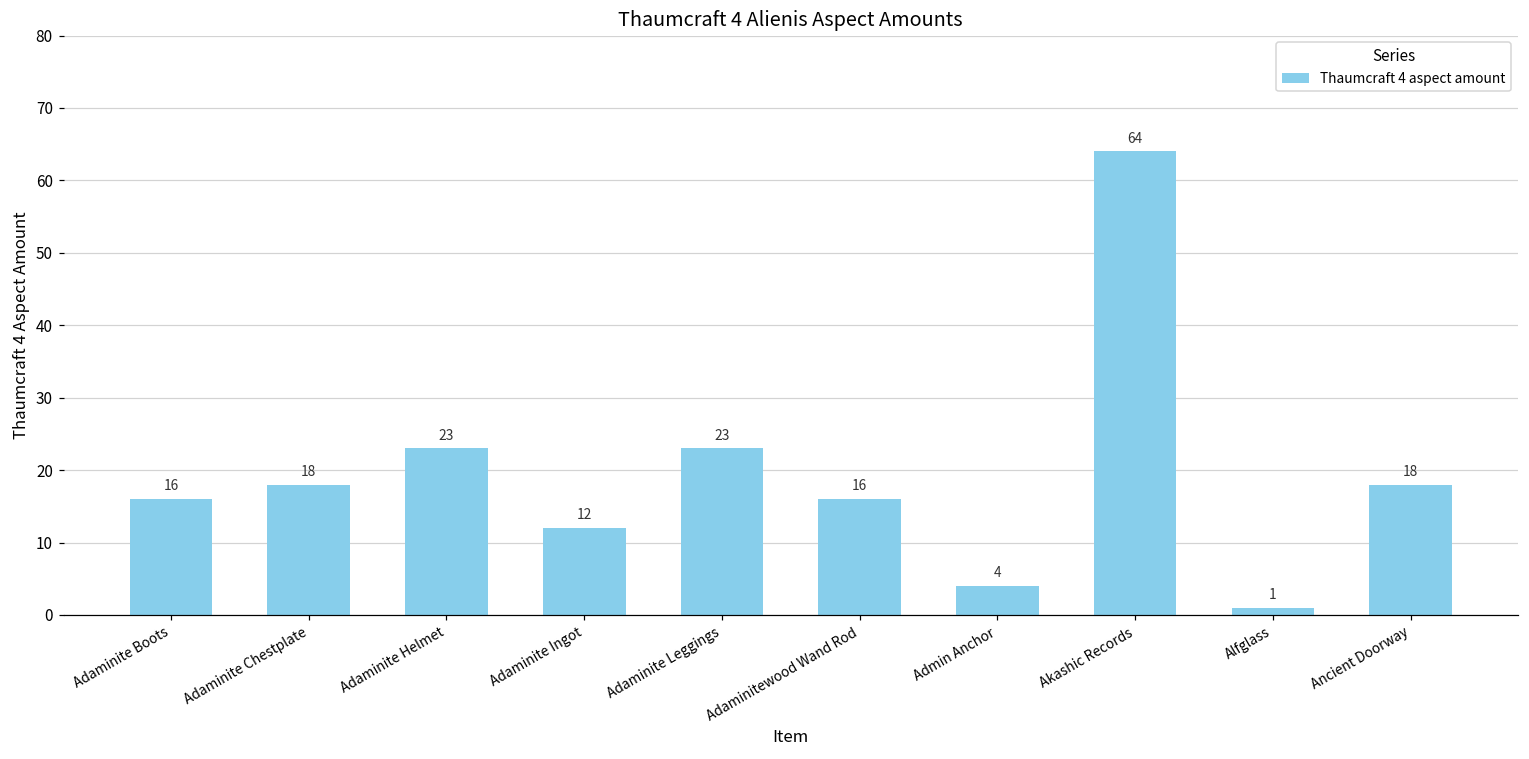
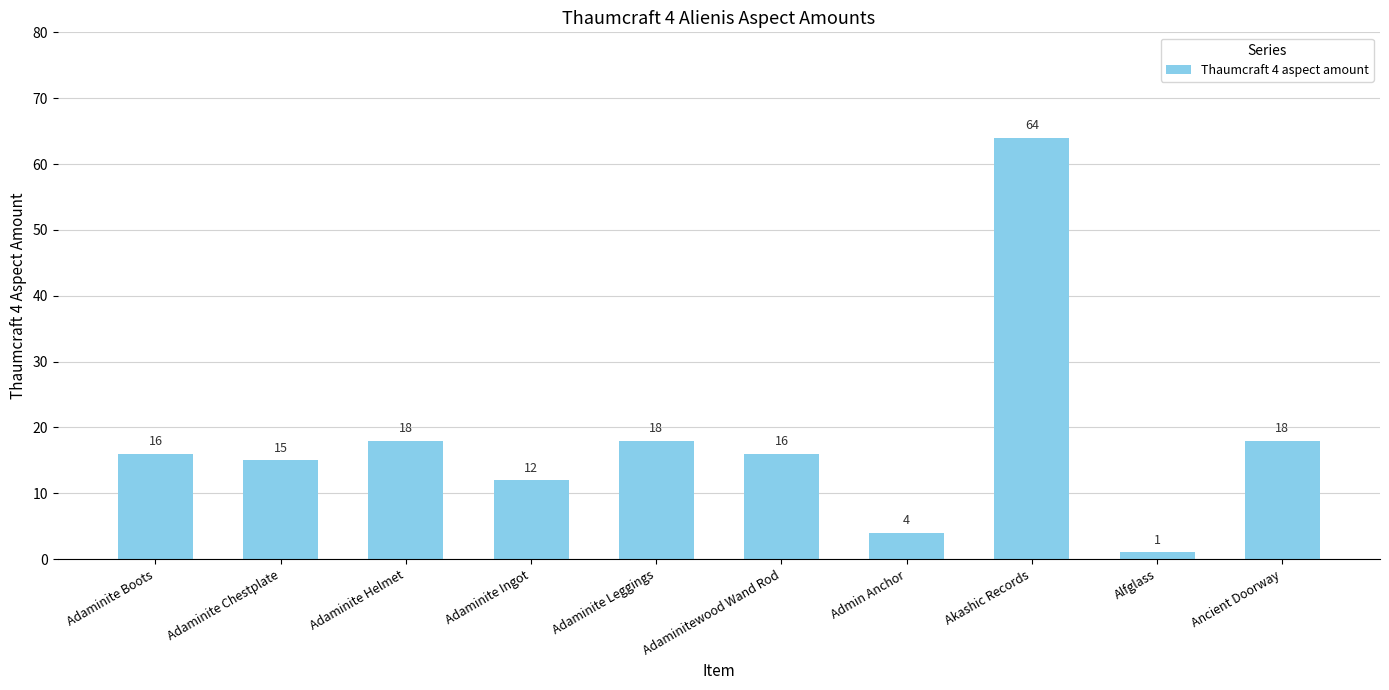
Adaminite Chestplate: 18 -> 15
Adaminite Helmet: 23 -> 18
Adaminite Leggings: 23 -> 18
